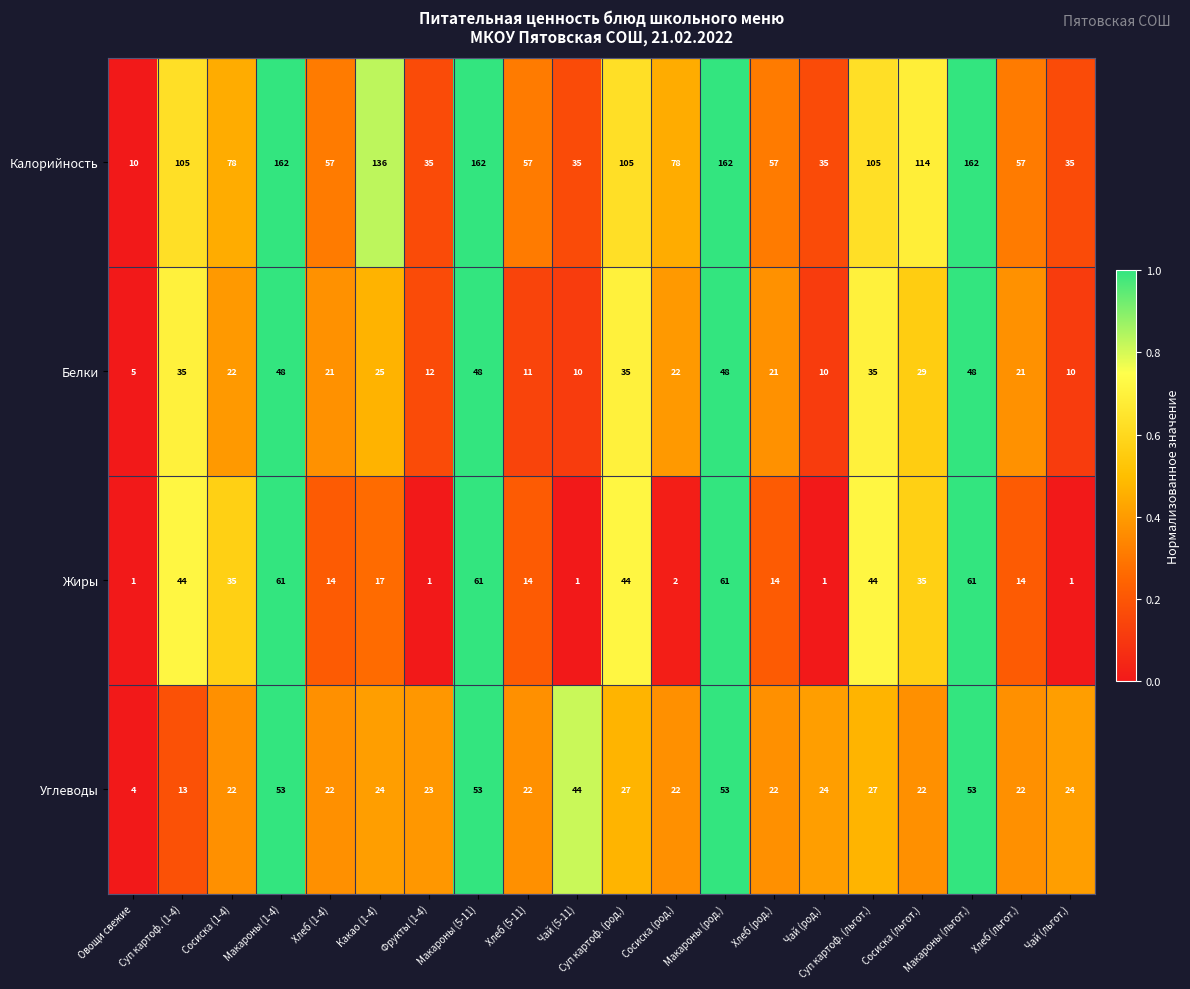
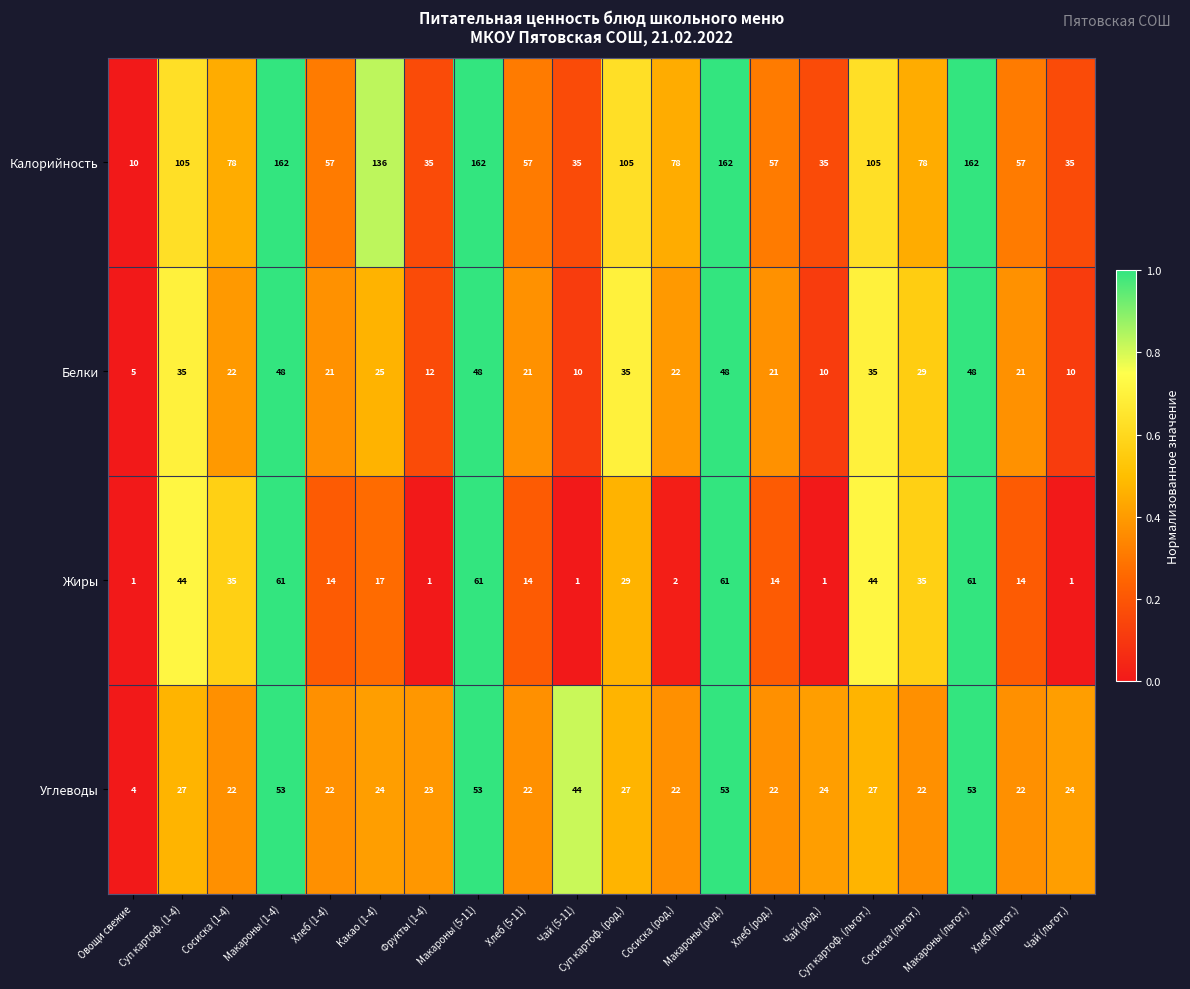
Калорийность, Сосиска (льгот.): 114 -> 78
Белки, Хлеб (5-11): 11 -> 21
Жиры, Суп картоф. (род.): 44 -> 29
Углеводы, Суп картоф. (1-4): 13 -> 27
